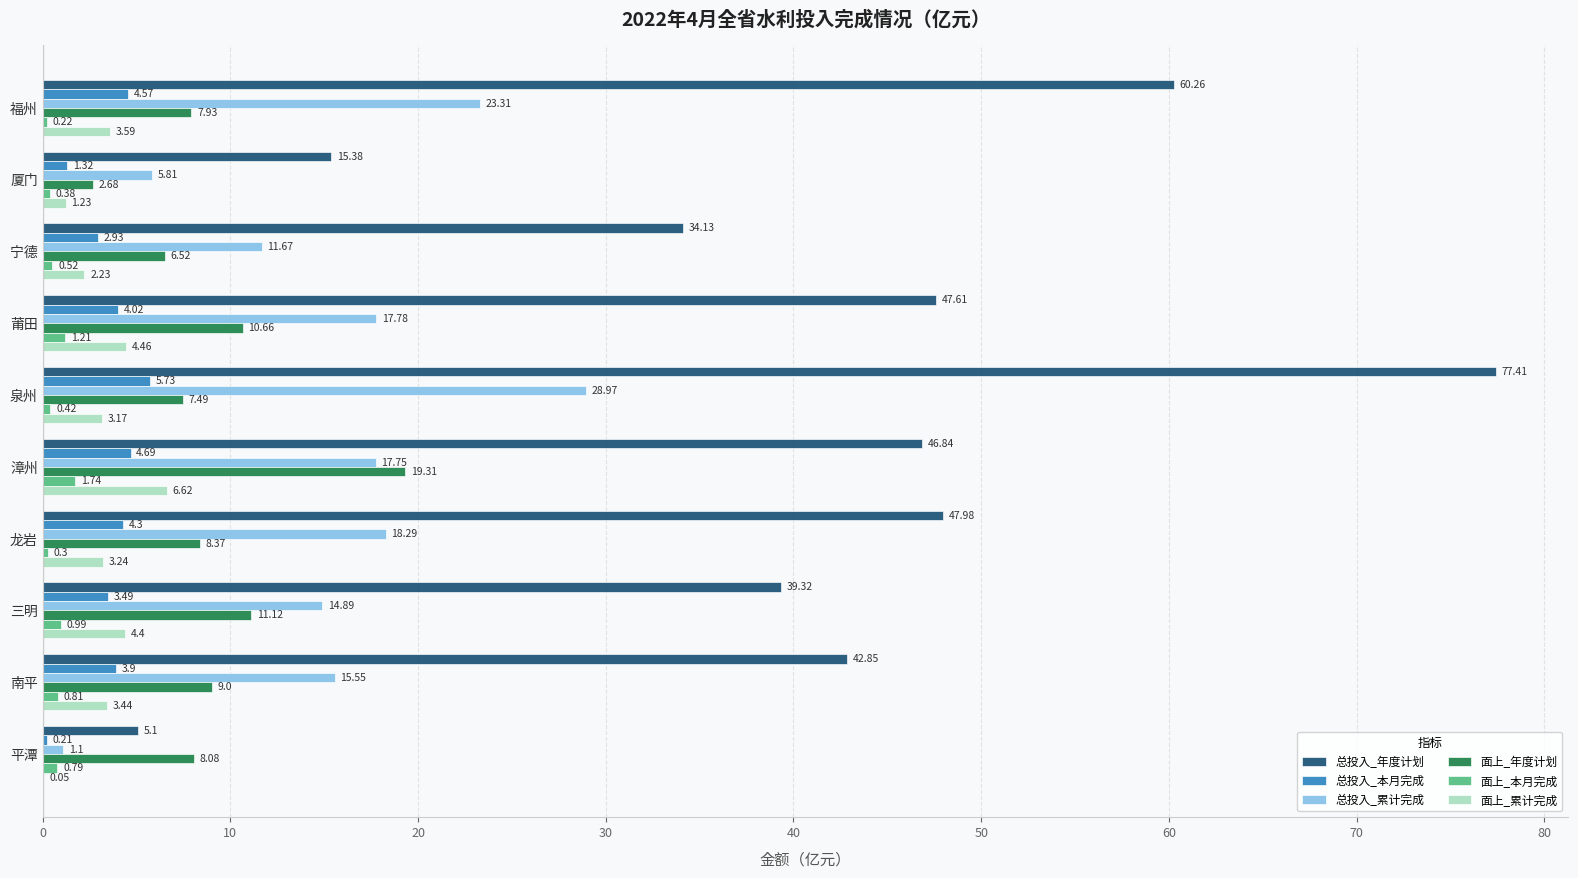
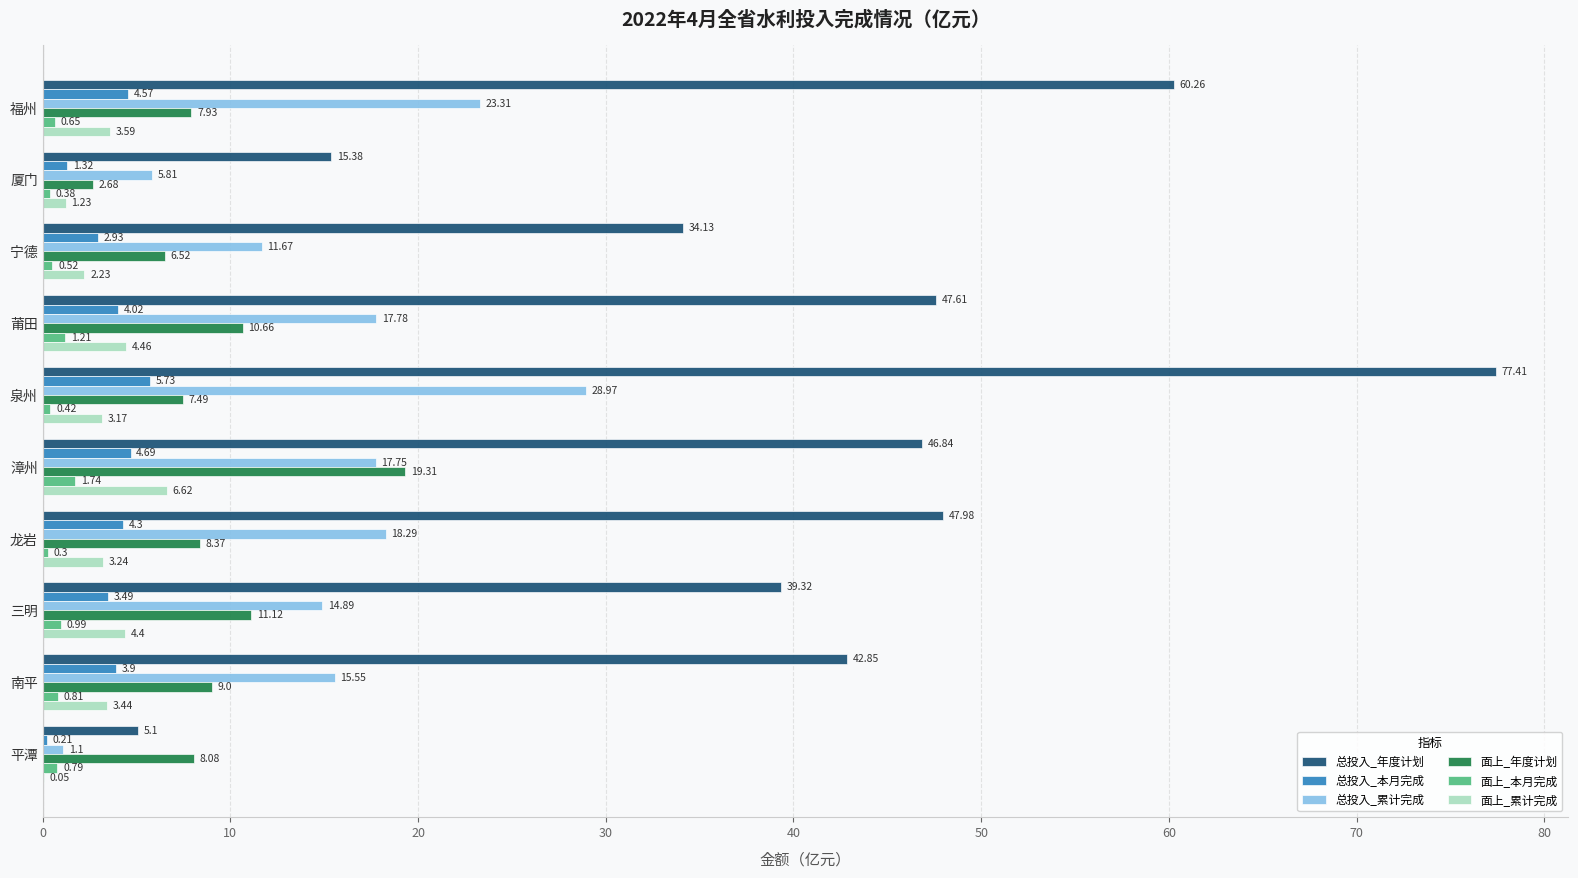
面上_本月完成, 福州: 0.22 -> 0.65
